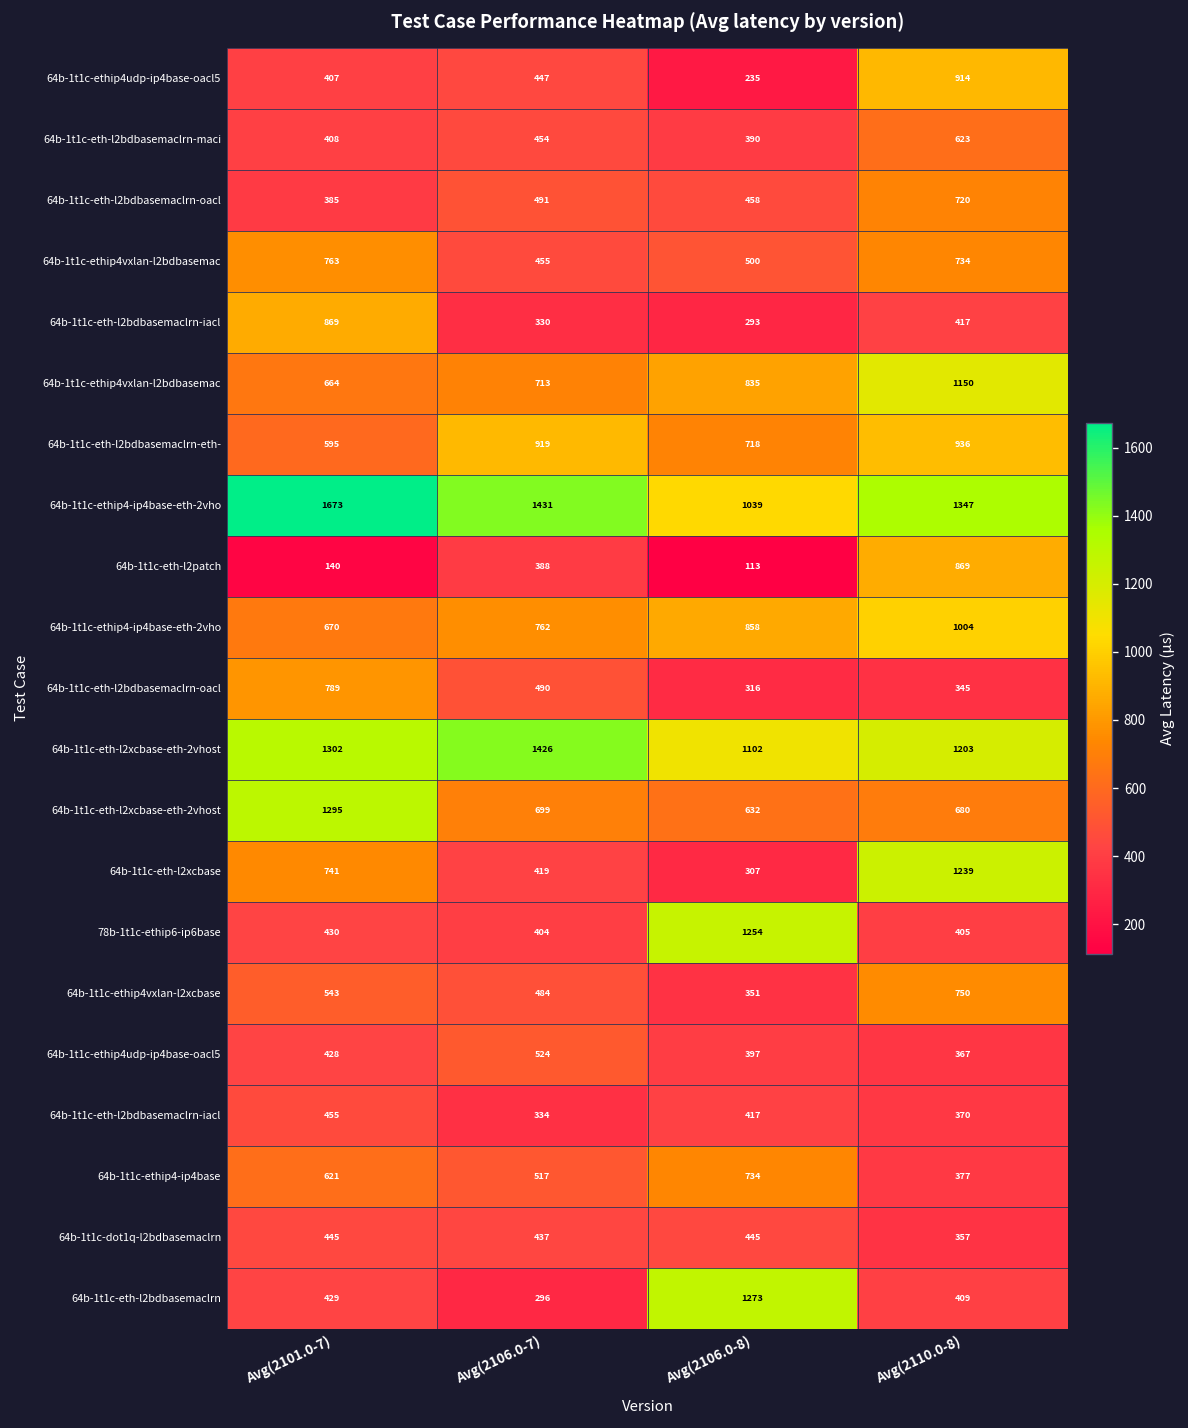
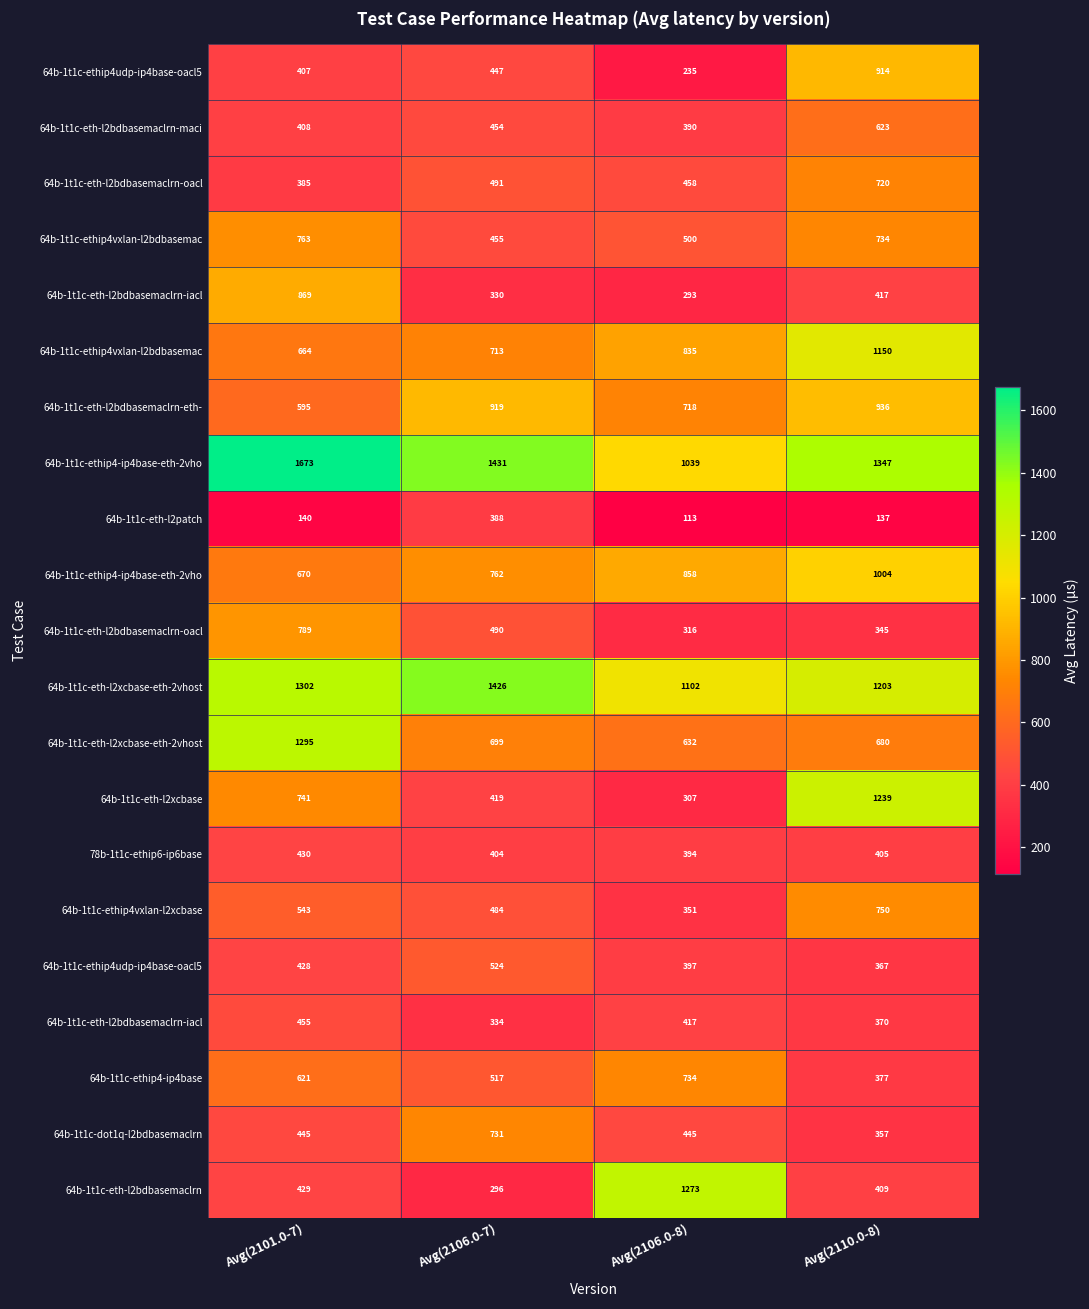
64b-1t1c-eth-l2patch, Avg(2110.0-8): 869 -> 137
78b-1t1c-ethip6-ip6base, Avg(2106.0-8): 1254 -> 394
64b-1t1c-dot1q-l2bdbasemaclrn, Avg(2106.0-7): 437 -> 731
